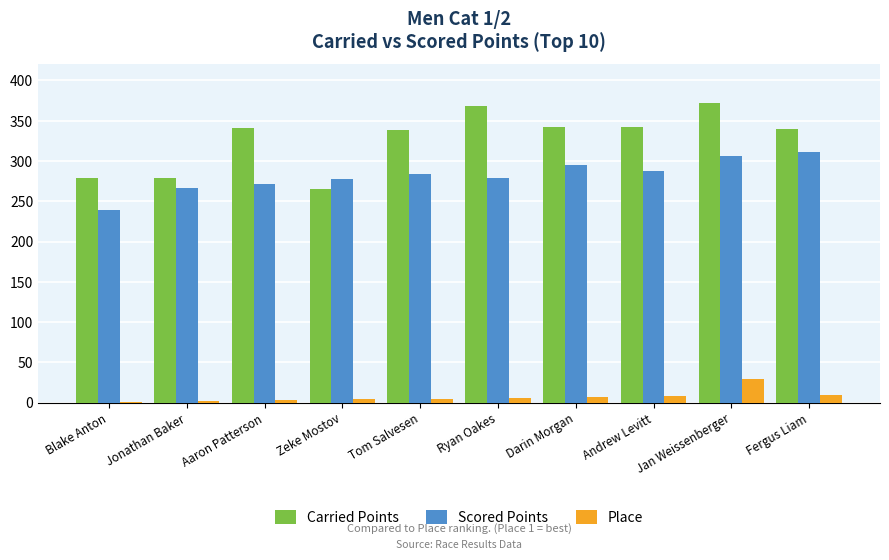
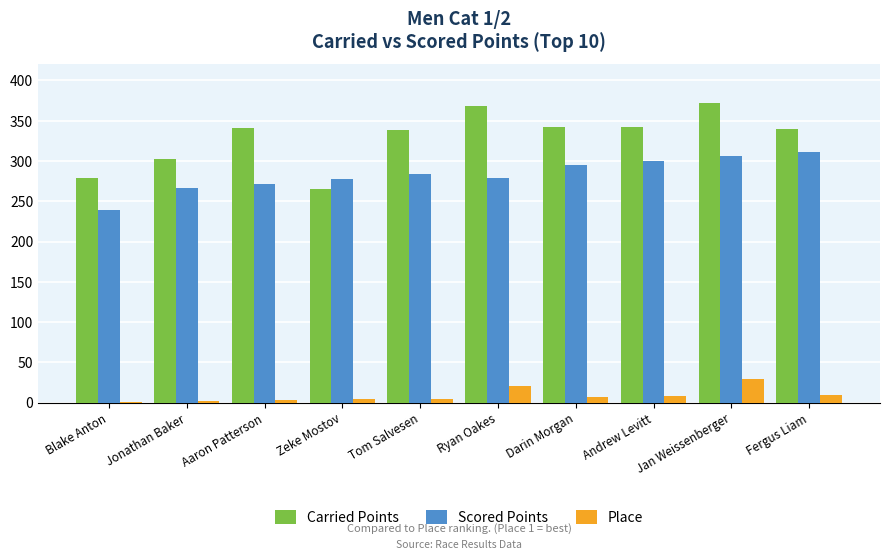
Carried Points, Jonathan Baker: 280 -> 300
Place, Ryan Oakes: 10 -> 20
Scored Points, Andrew Levitt: 290 -> 300
